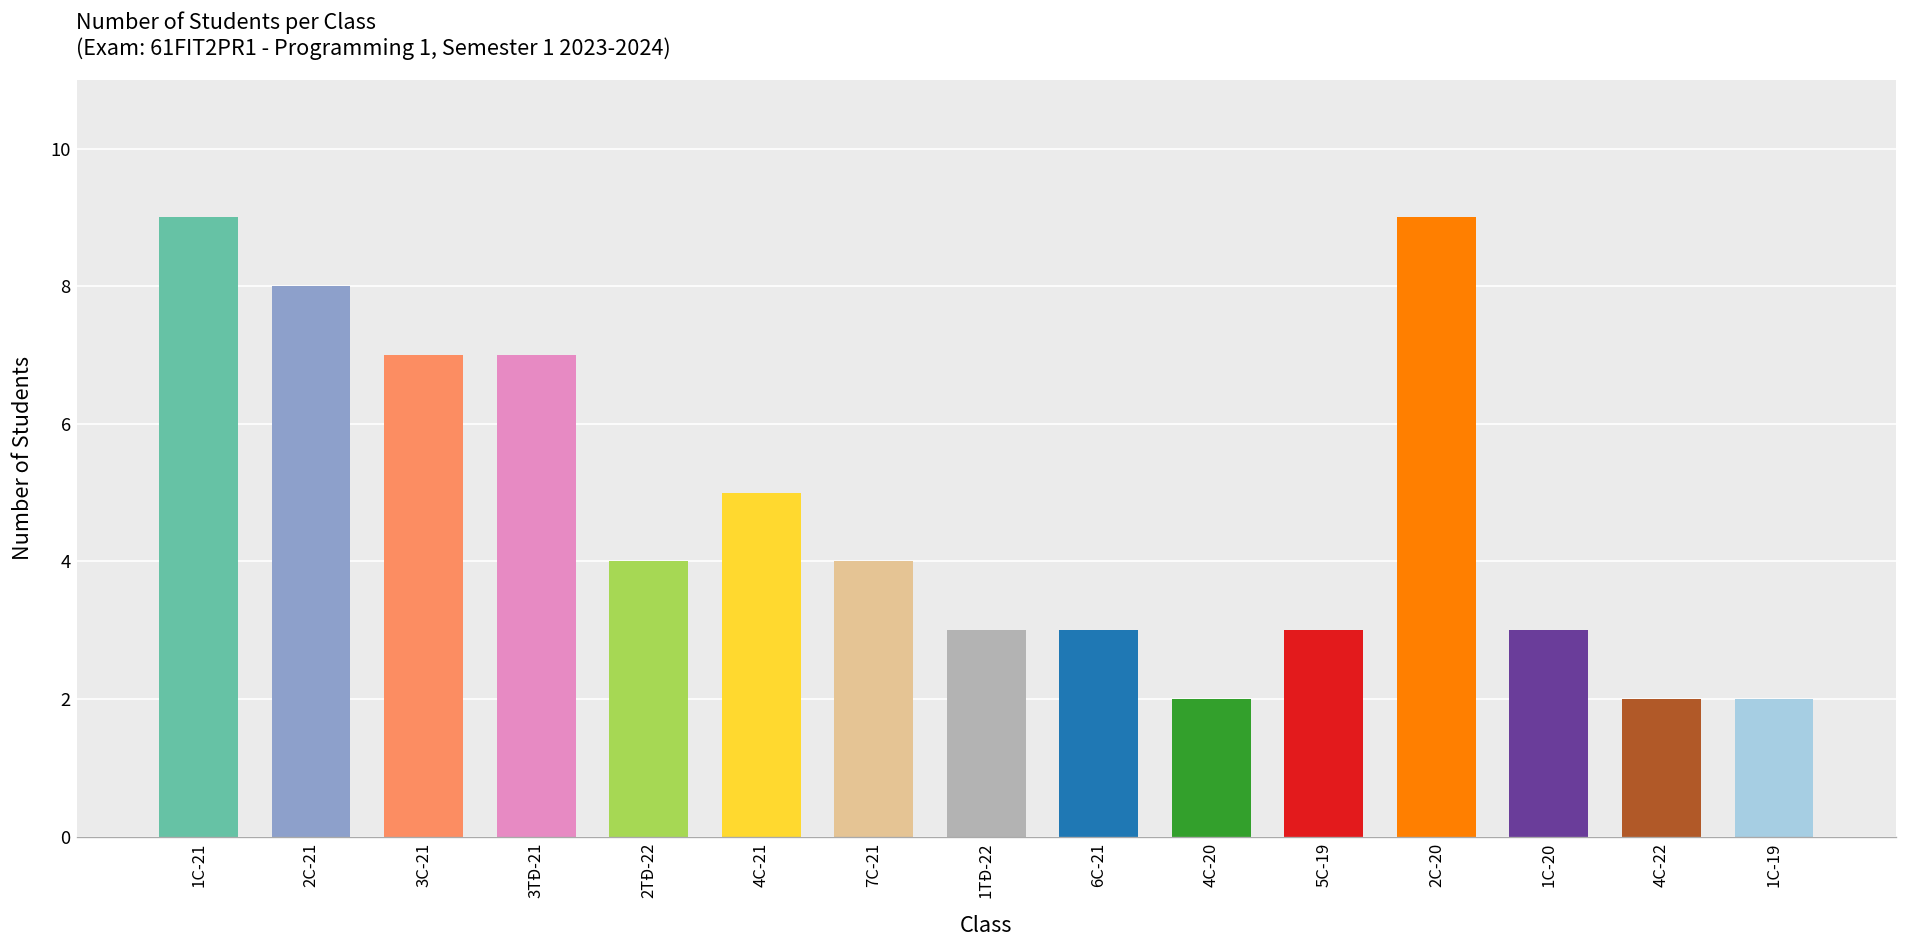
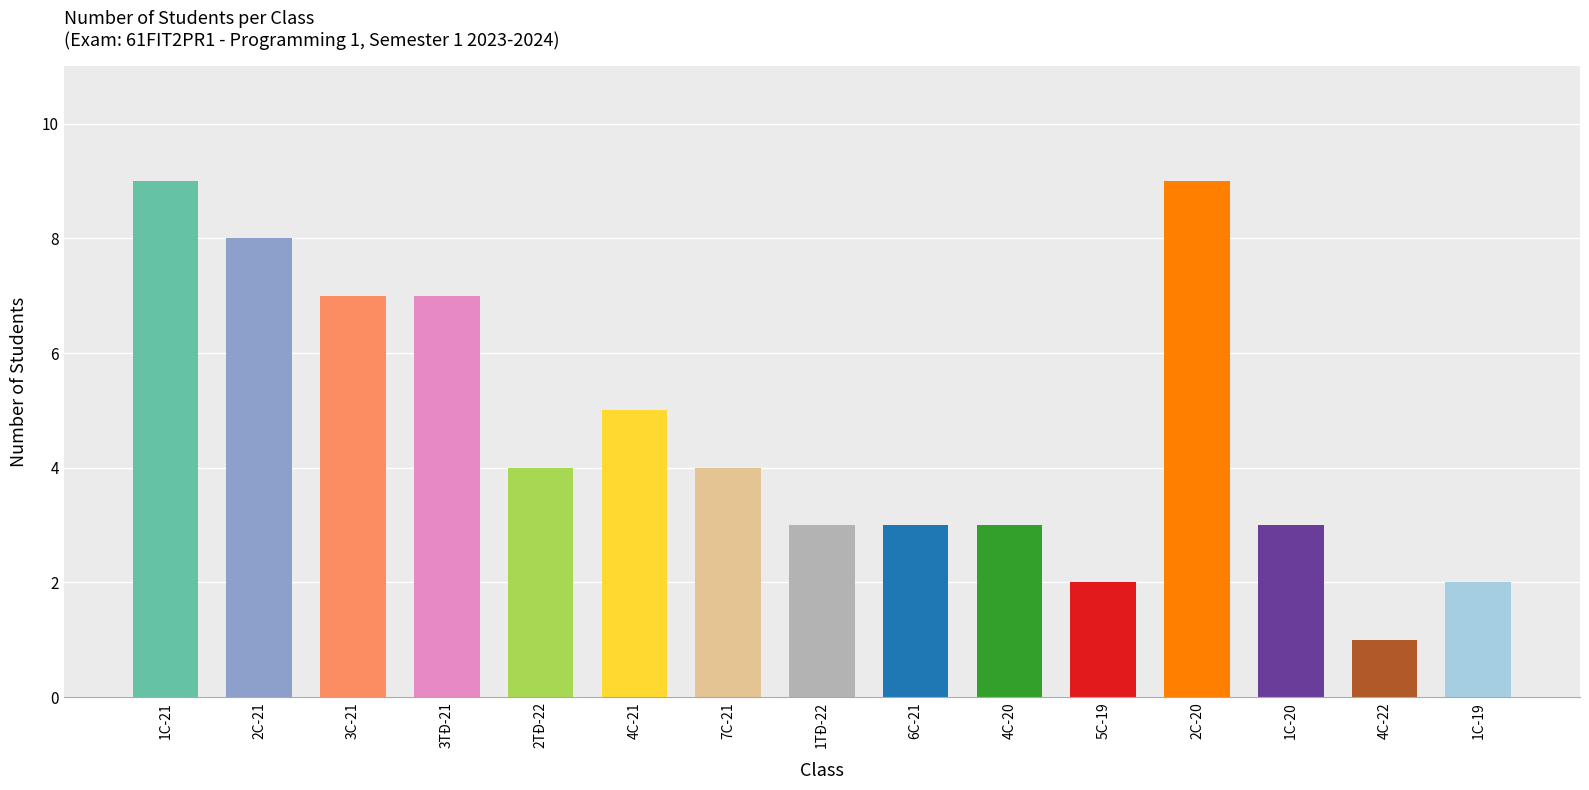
4C-20: 2 -> 3
5C-19: 3 -> 2
4C-22: 2 -> 1
